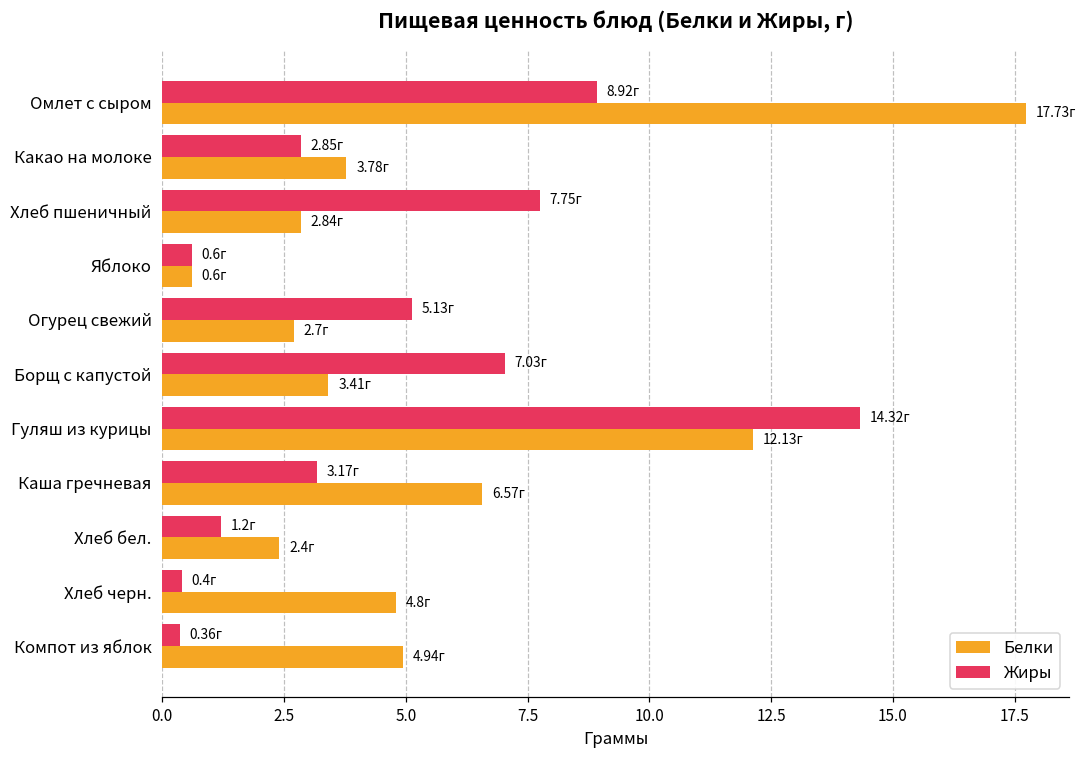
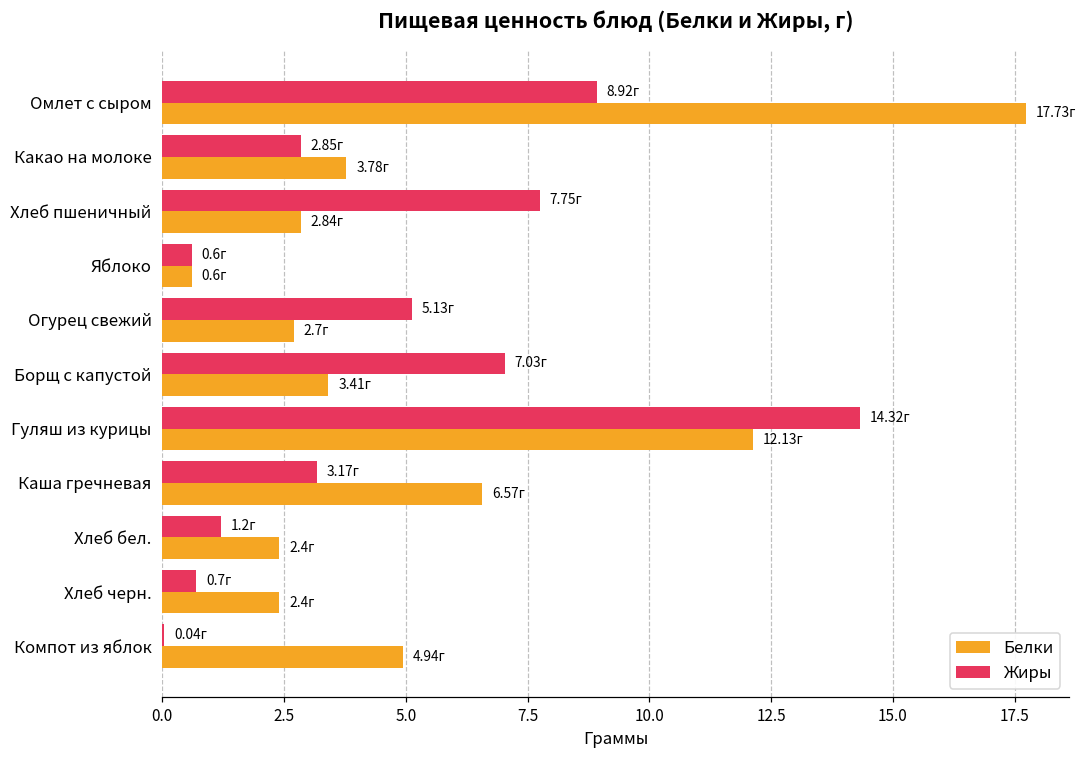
Жиры, Хлеб черн.: 0.4г -> 0.7г
Белки, Хлеб черн.: 4.8г -> 2.4г
Жиры, Компот из яблок: 0.36г -> 0.04г
